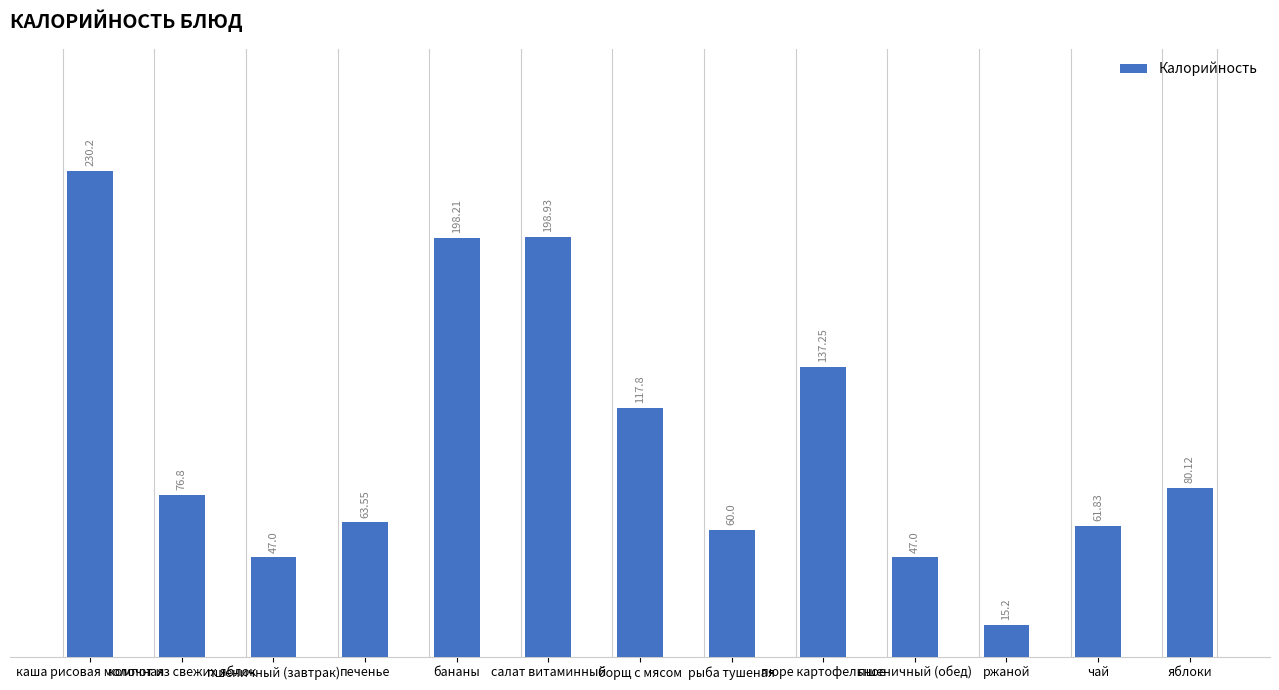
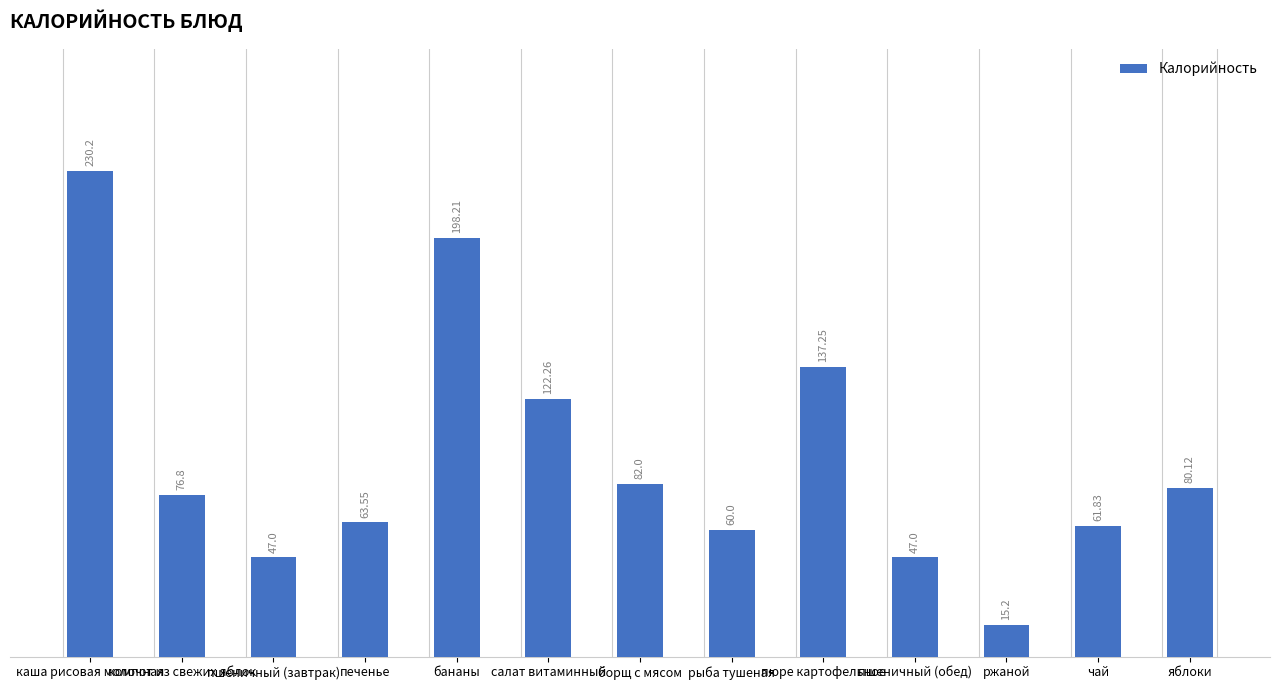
салат витаминный: 198.93 -> 122.26
борщ с мясом: 117.8 -> 82.0
